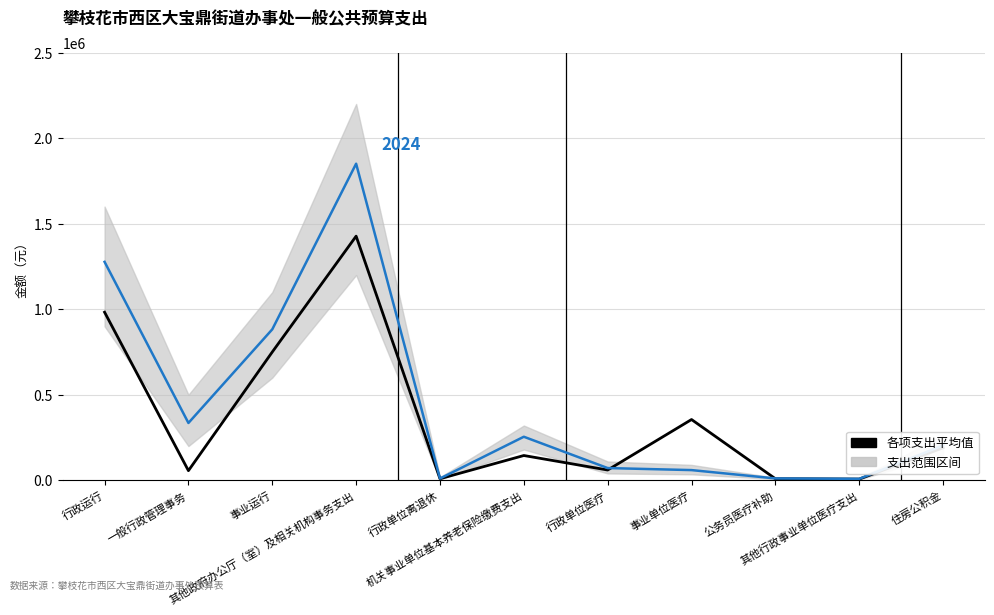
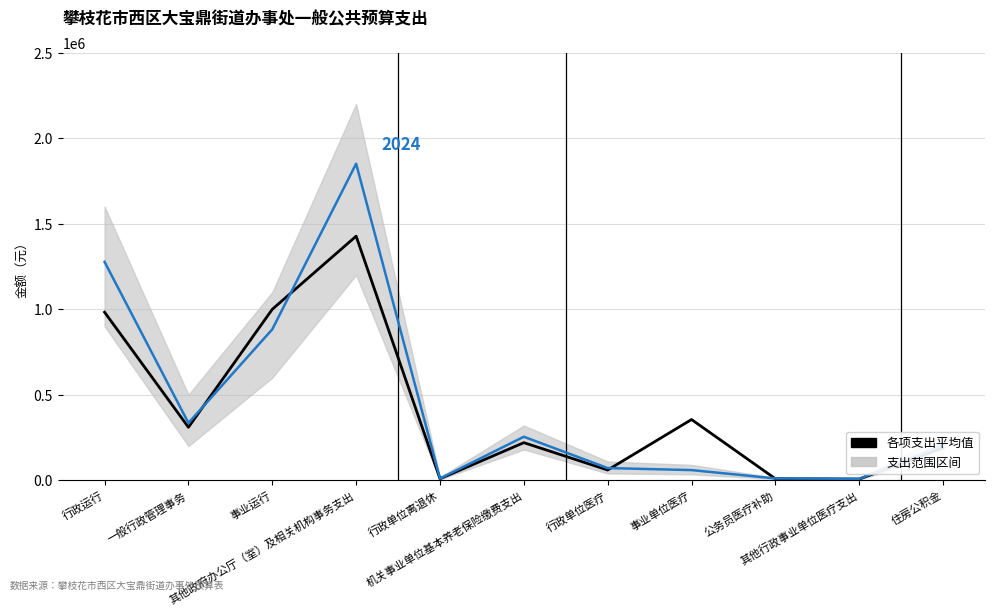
各项支出平均值, 一般行政管理事务: 60000 -> 310000
各项支出平均值, 事业运行: 750000 -> 1000000
各项支出平均值, 机关事业单位基本养老保险缴费支出: 140000 -> 220000
